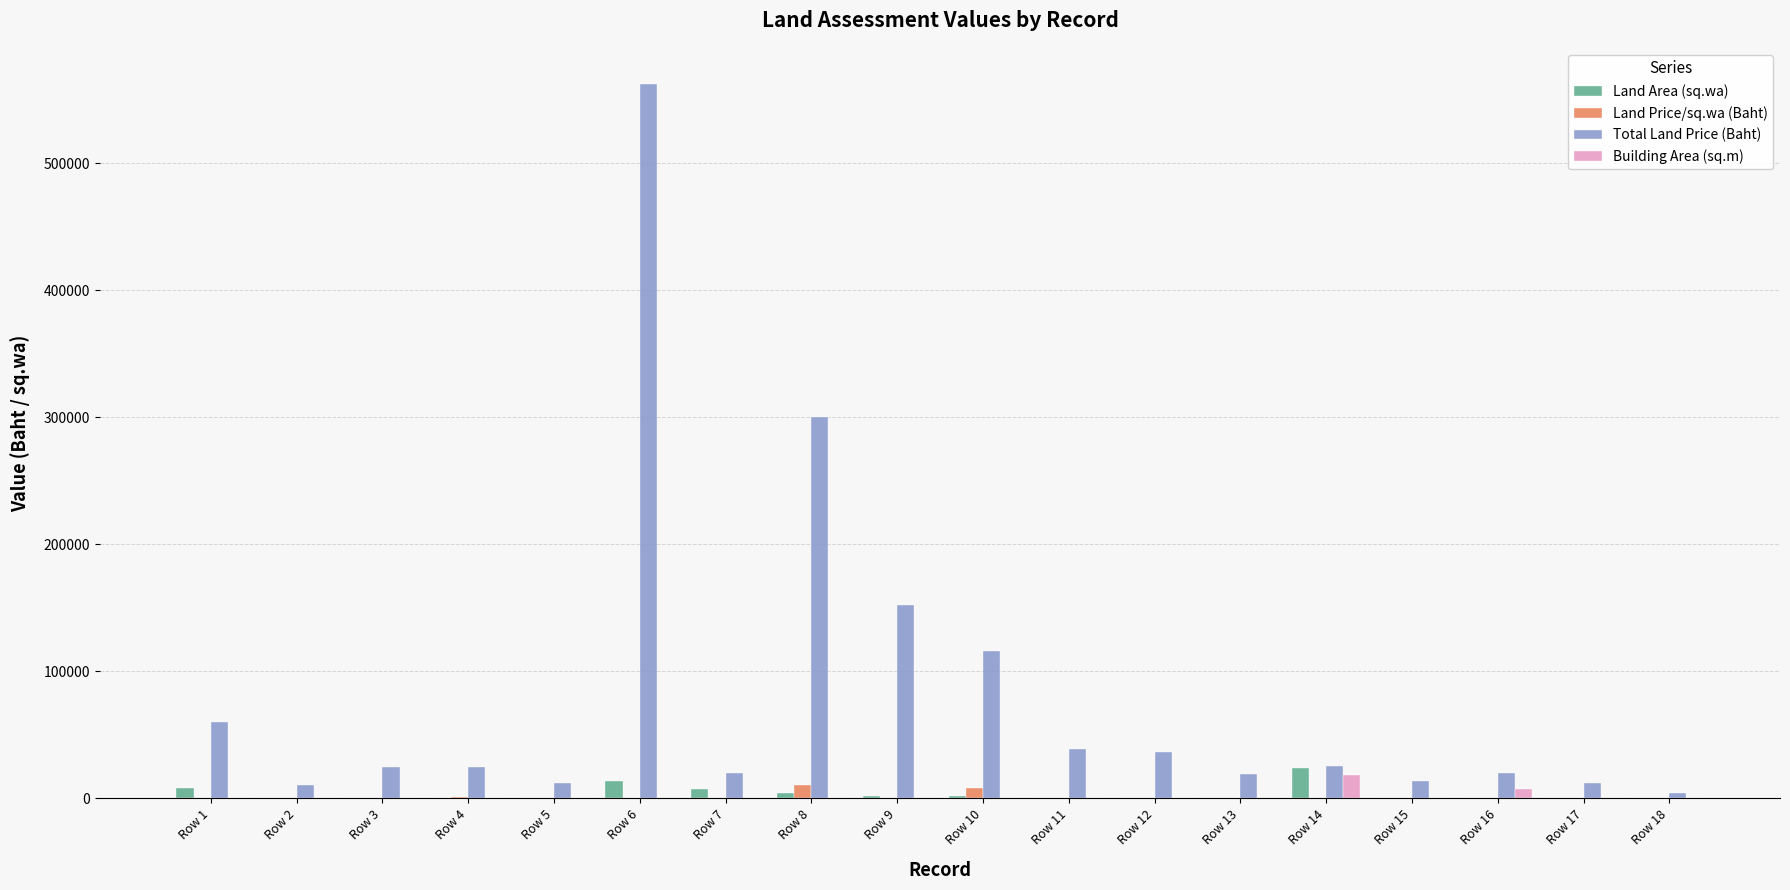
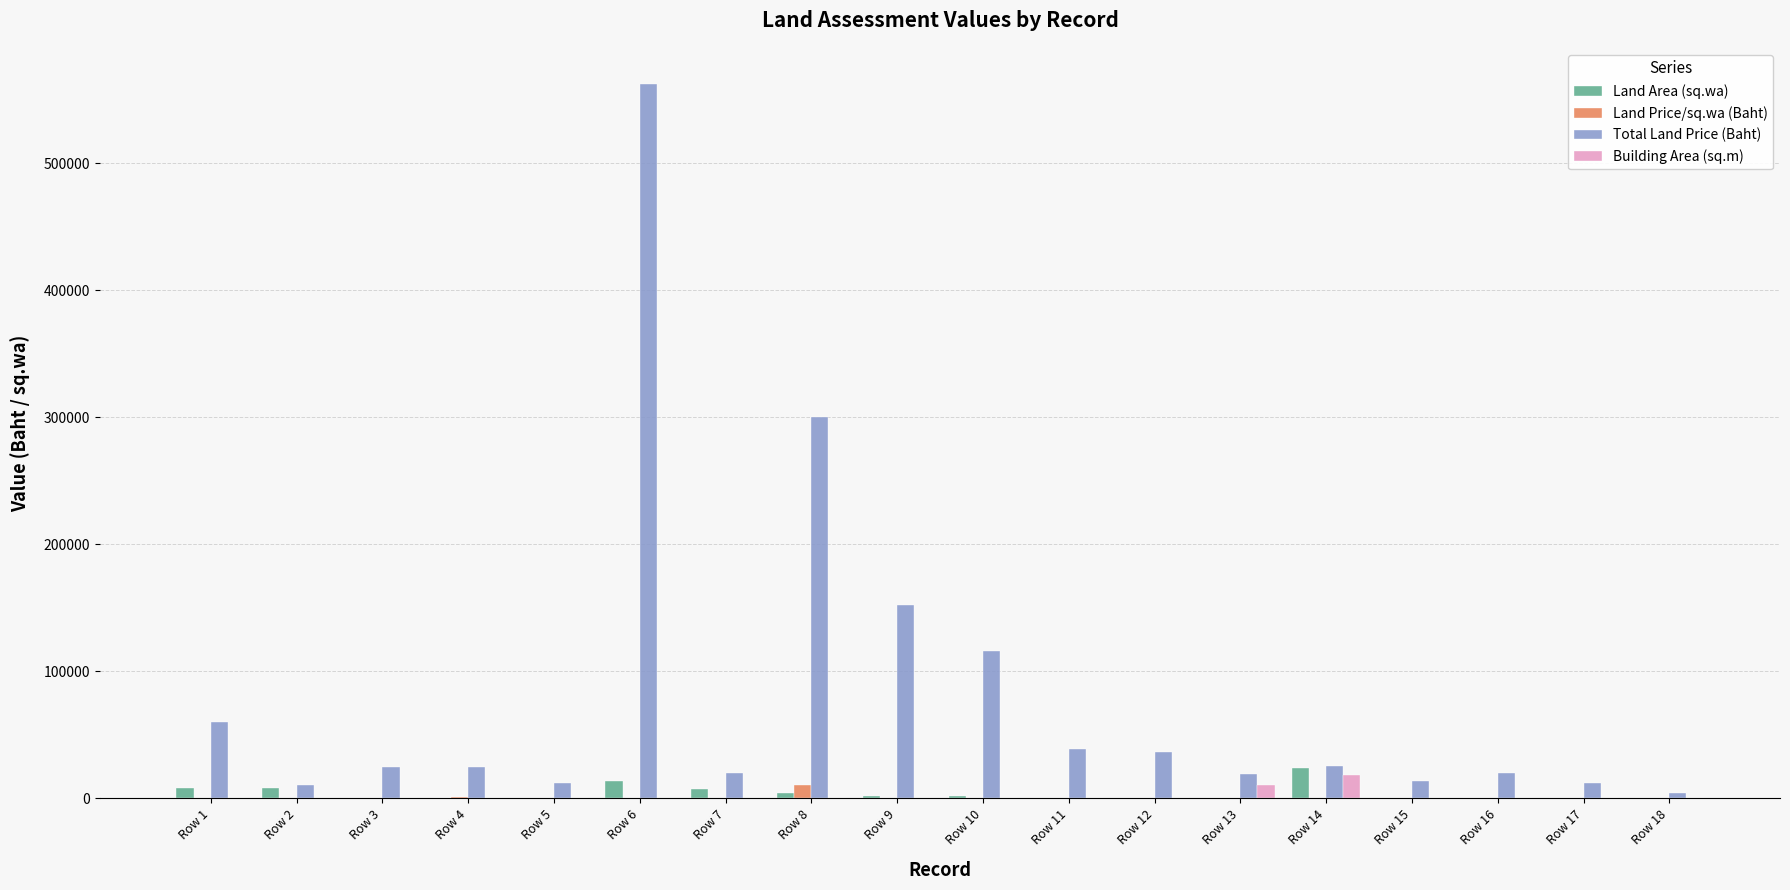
Land Area (sq.wa), Row 2: 0 -> 8000
Land Price/sq.wa (Baht), Row 10: 8000 -> 0
Building Area (sq.m), Row 13: 0 -> 11000
Building Area (sq.m), Row 16: 7000 -> 1000
